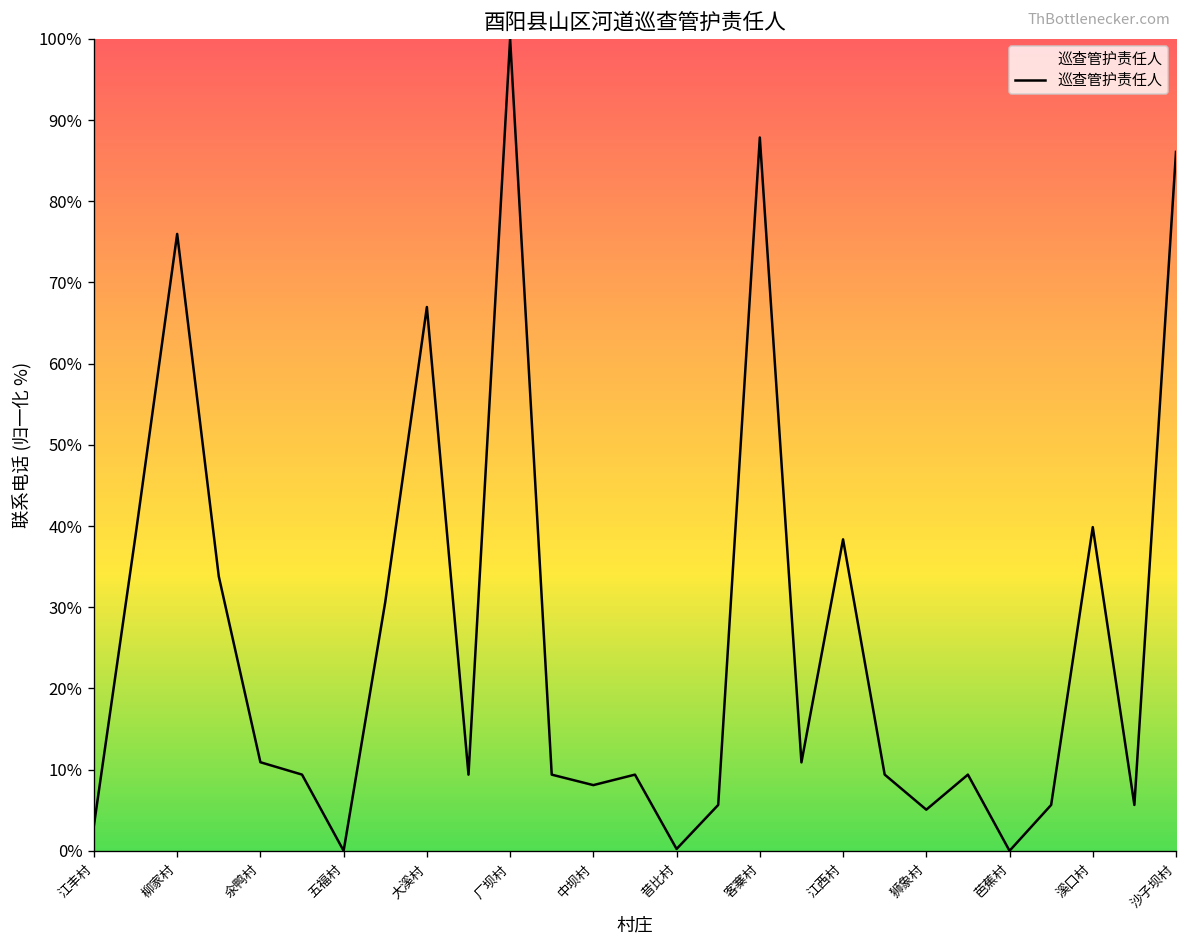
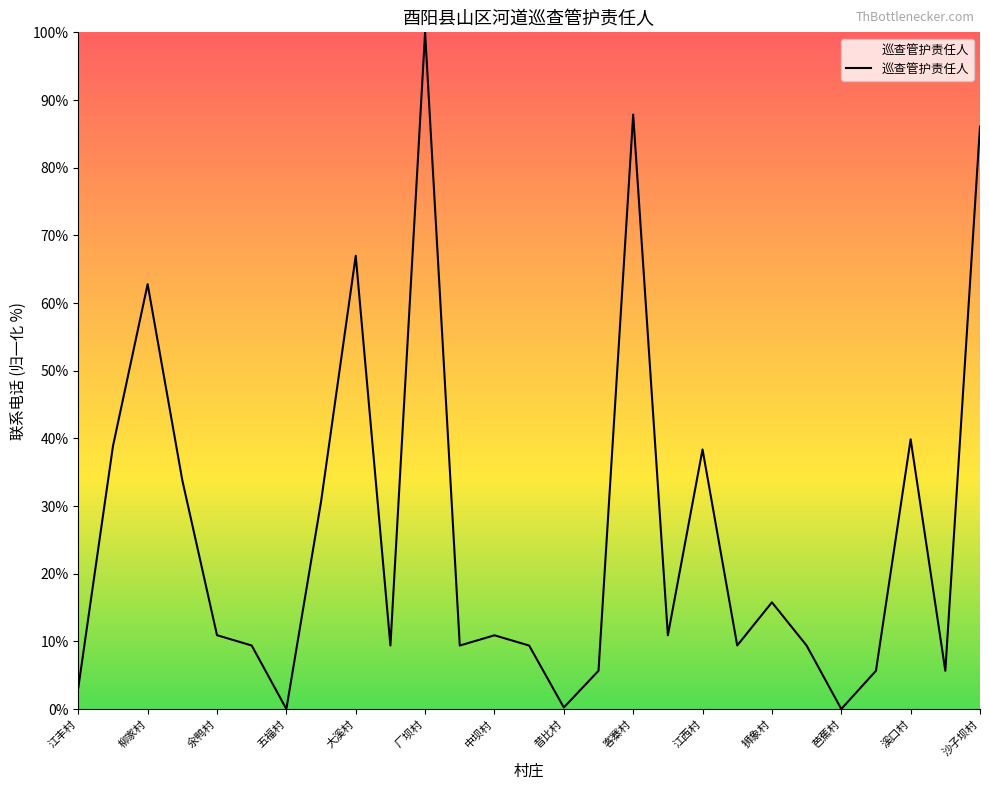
柳家村: 76% -> 63%
中坝村: 8% -> 11%
狮象村: 5% -> 16%
